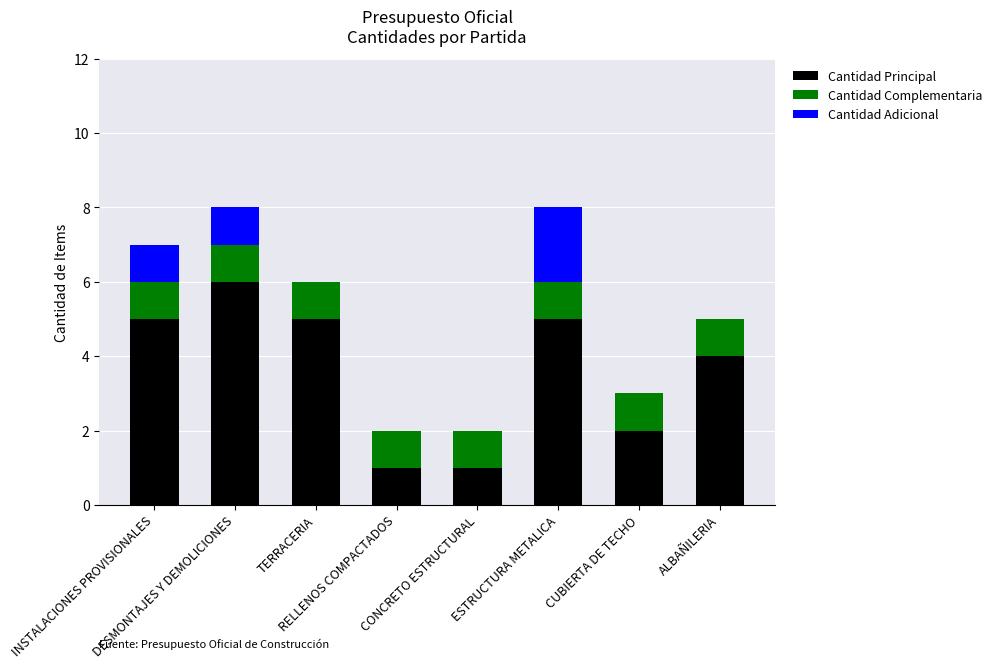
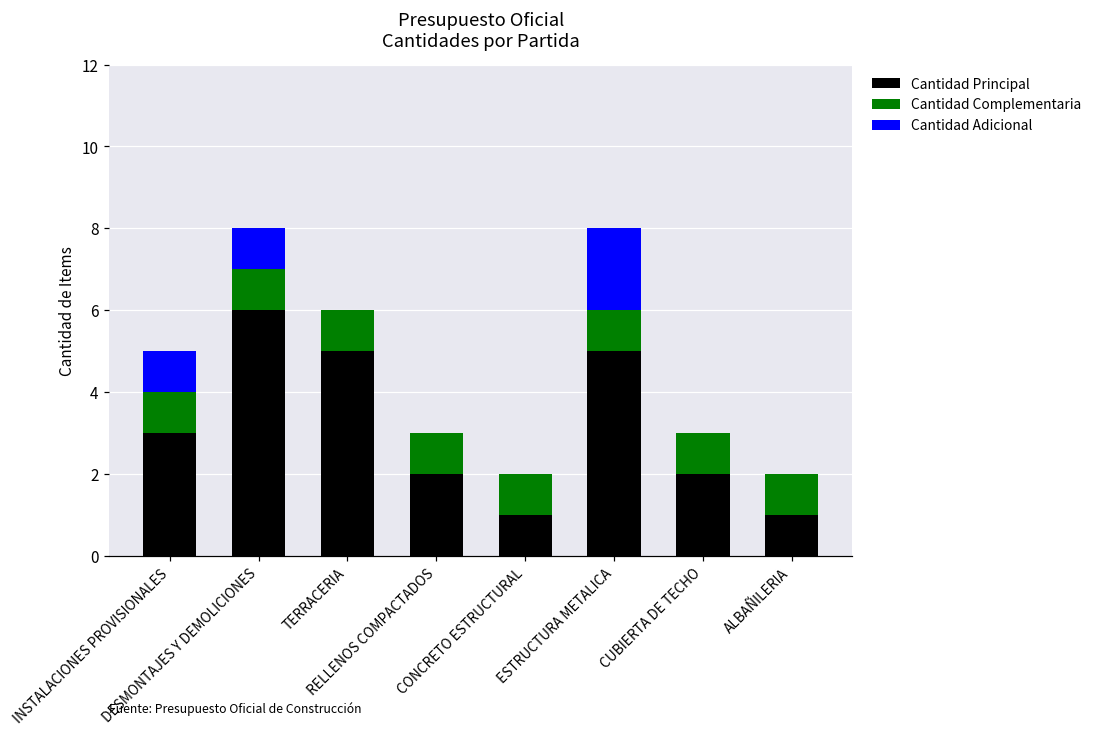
Cantidad Principal, INSTALACIONES PROVISIONALES: 5 -> 3
Cantidad Principal, RELLENOS COMPACTADOS: 1 -> 2
Cantidad Principal, ALBAÑILERIA: 4 -> 1
